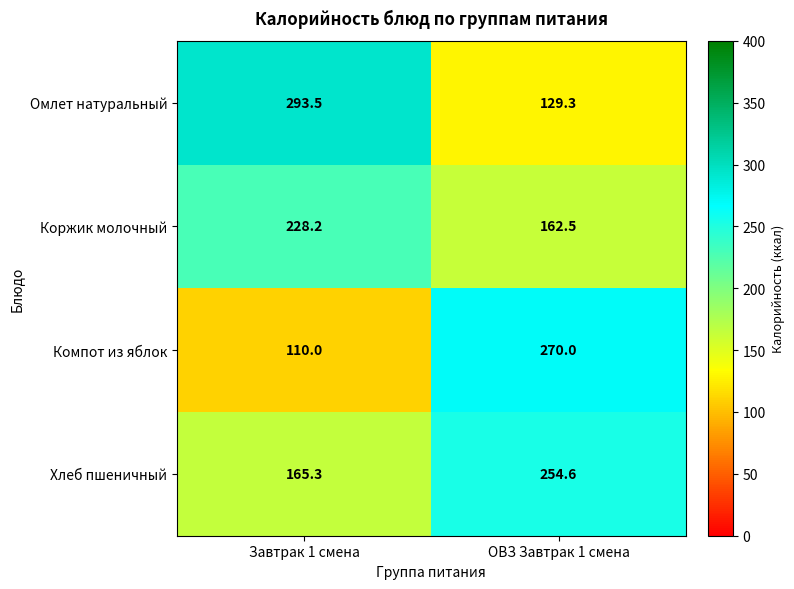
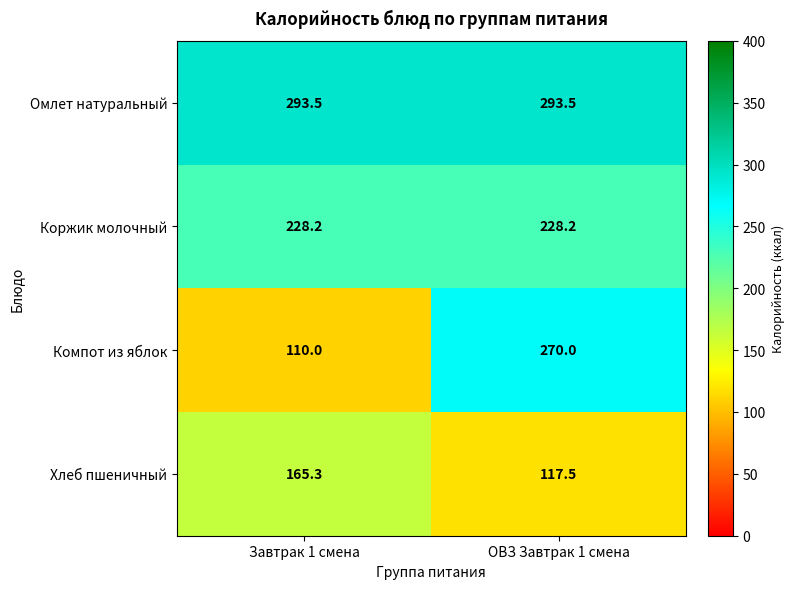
Омлет натуральный, ОВЗ Завтрак 1 смена: 129.3 -> 293.5
Коржик молочный, ОВЗ Завтрак 1 смена: 162.5 -> 228.2
Хлеб пшеничный, ОВЗ Завтрак 1 смена: 254.6 -> 117.5
